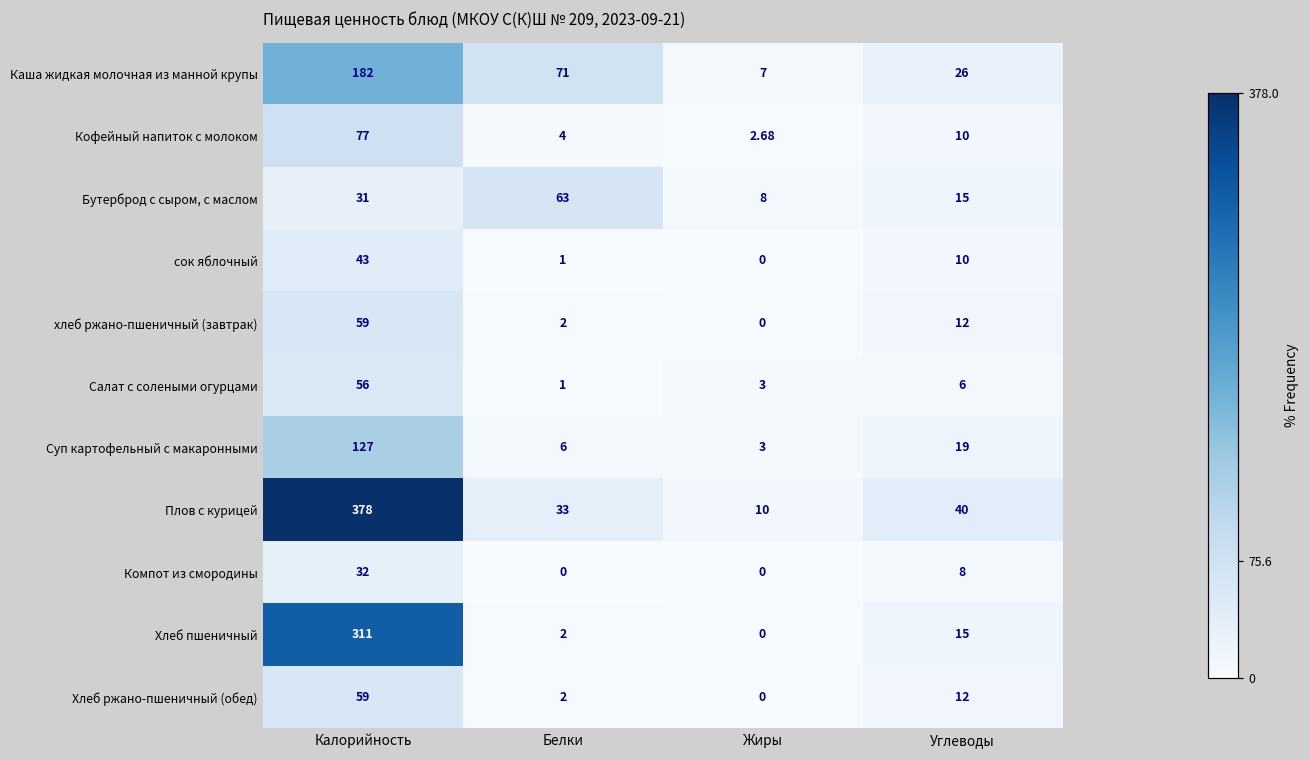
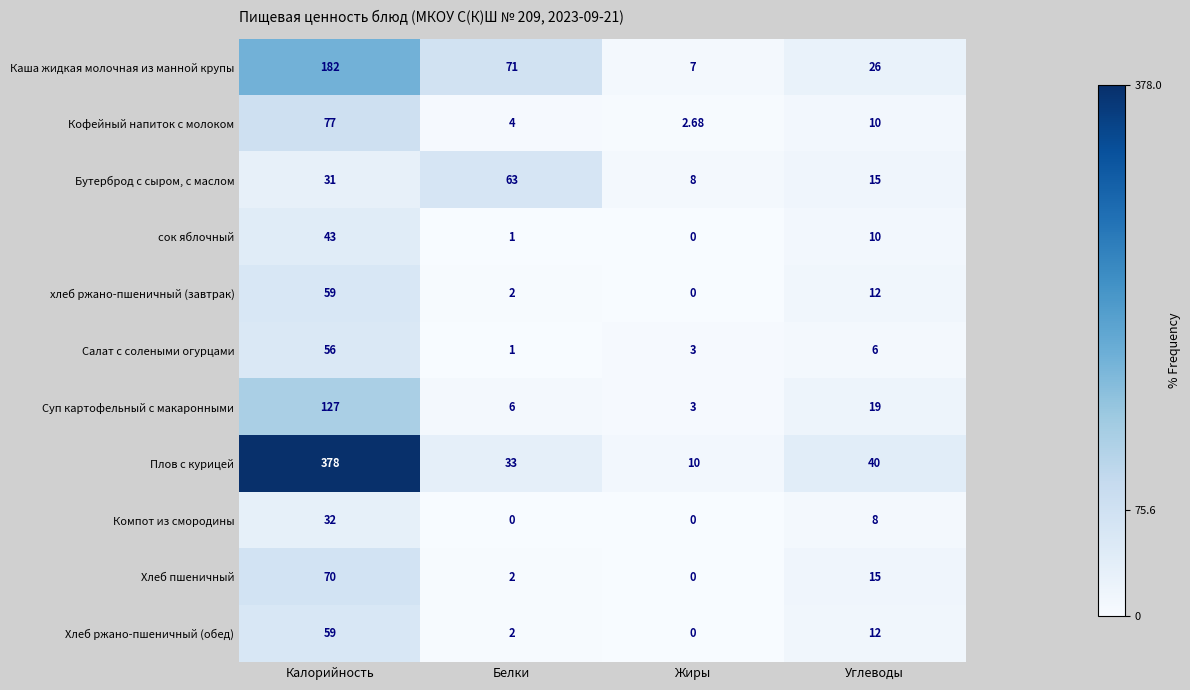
Хлеб пшеничный, Калорийность: 311 -> 70
